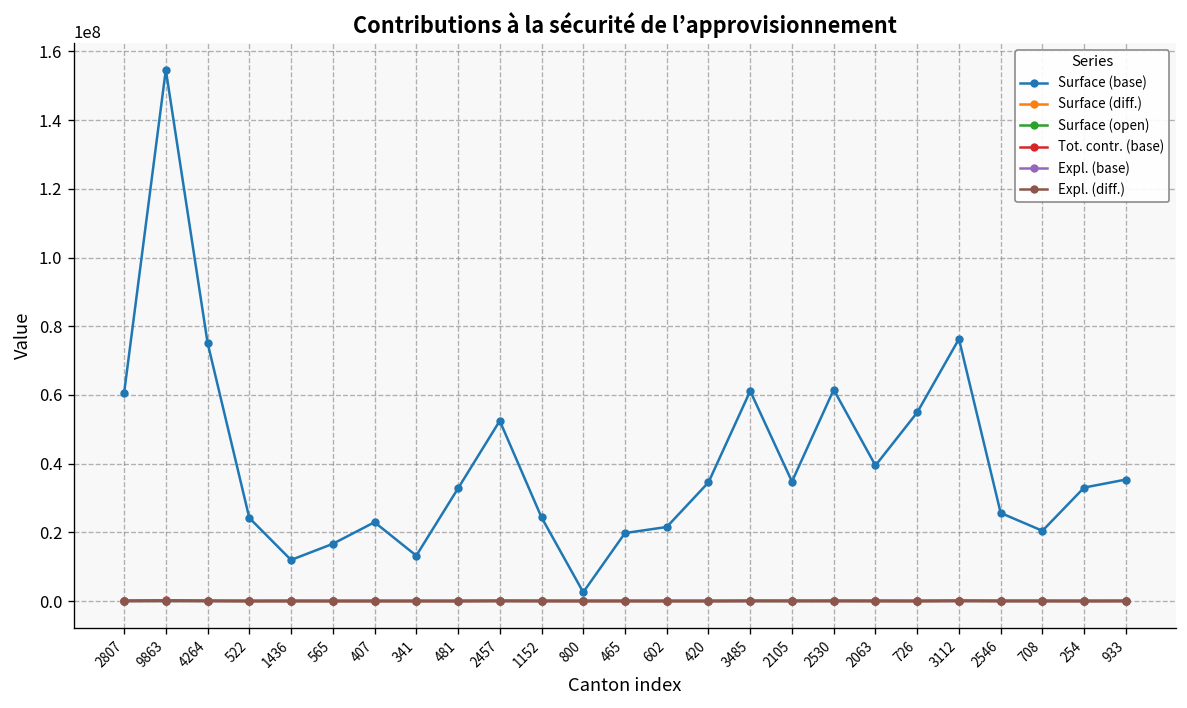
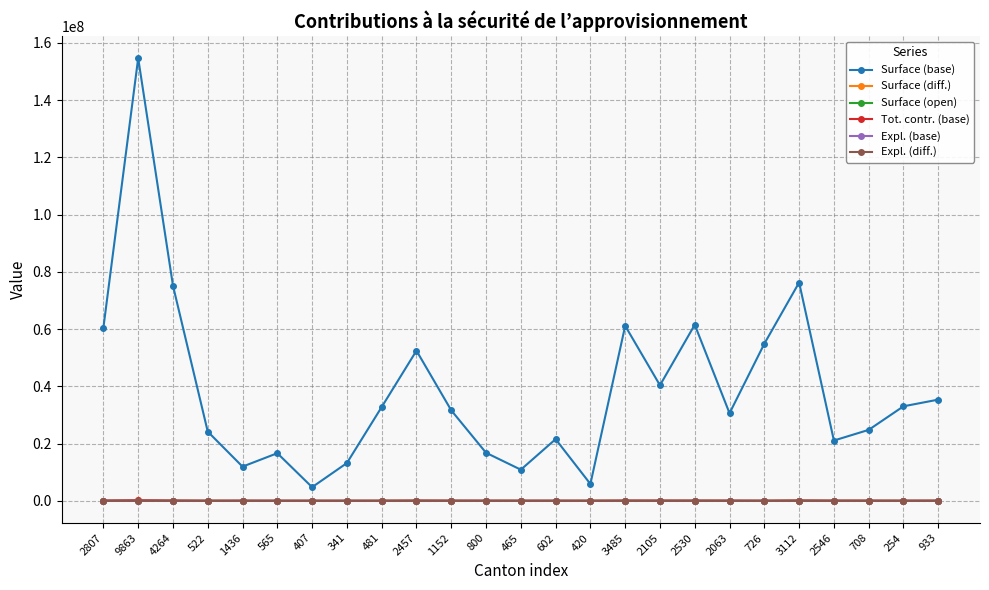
Surface (base), 407: 23000000 -> 5000000
Surface (base), 1152: 24000000 -> 32000000
Surface (base), 800: 3000000 -> 17000000
Surface (base), 465: 20000000 -> 11000000
Surface (base), 420: 35000000 -> 6000000
Surface (base), 2105: 35000000 -> 40000000
Surface (base), 2063: 39000000 -> 31000000
Surface (base), 2546: 26000000 -> 21000000
Surface (base), 708: 20000000 -> 25000000
